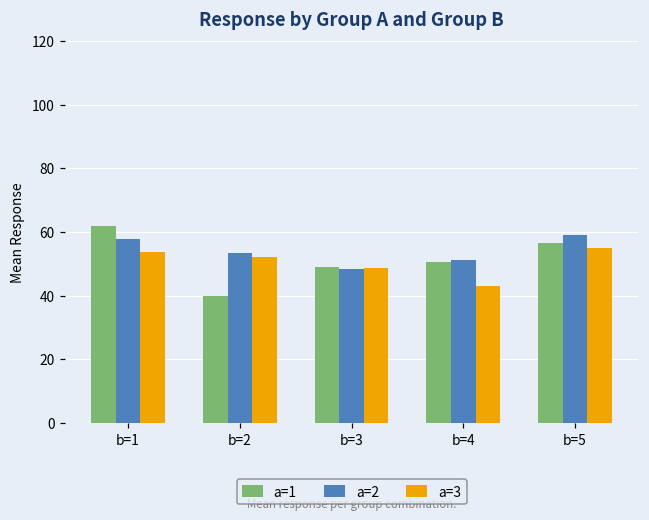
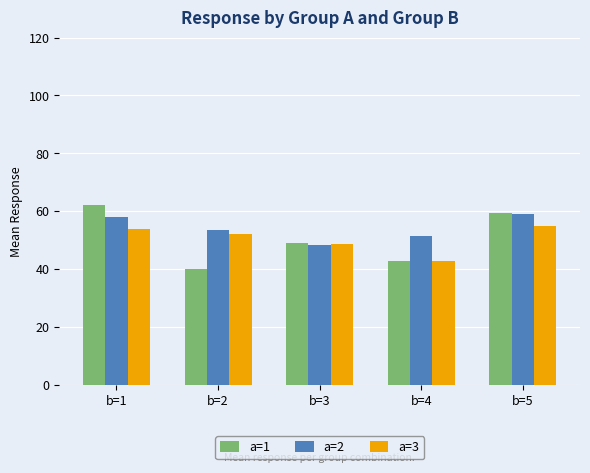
a=1, b=4: 51 -> 43
a=1, b=5: 57 -> 60
